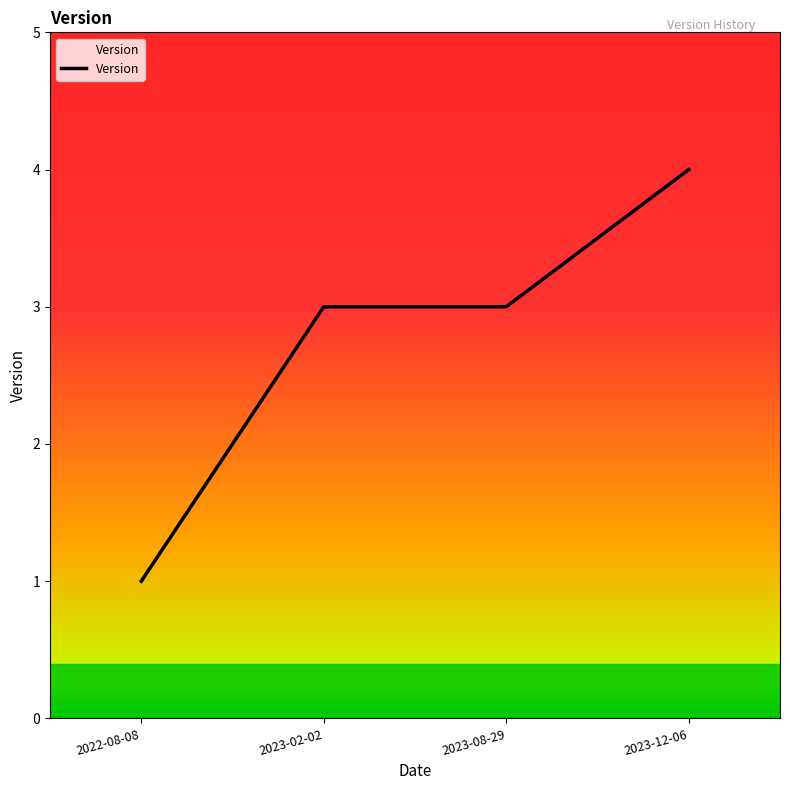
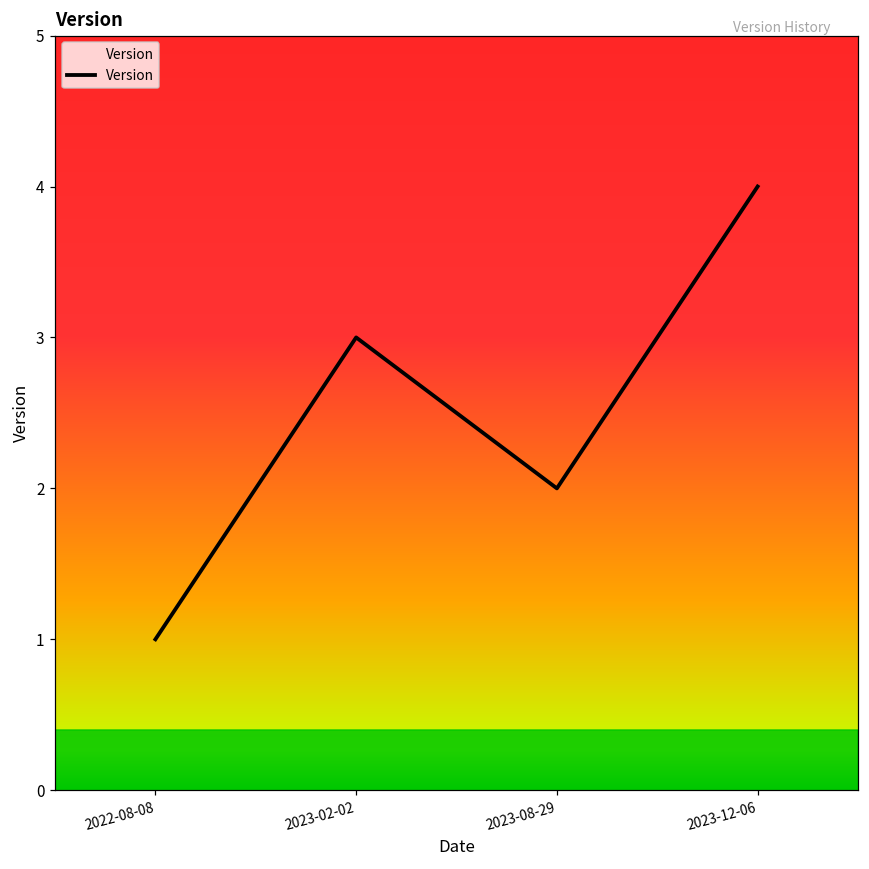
2023-08-29: 3 -> 2
